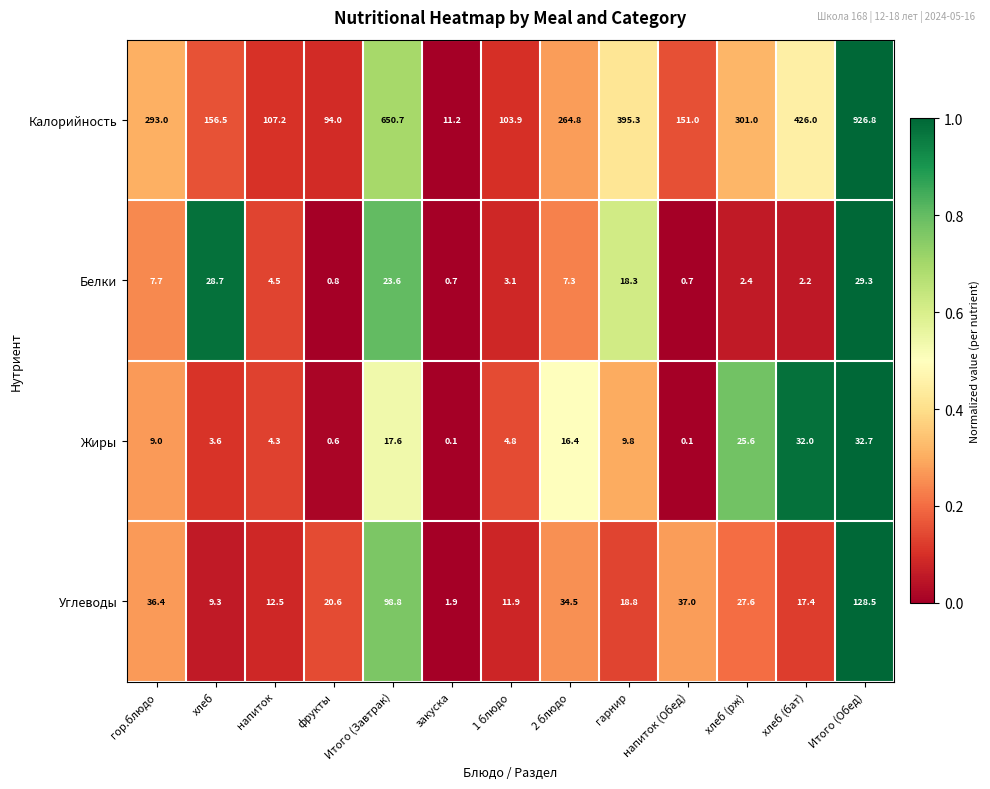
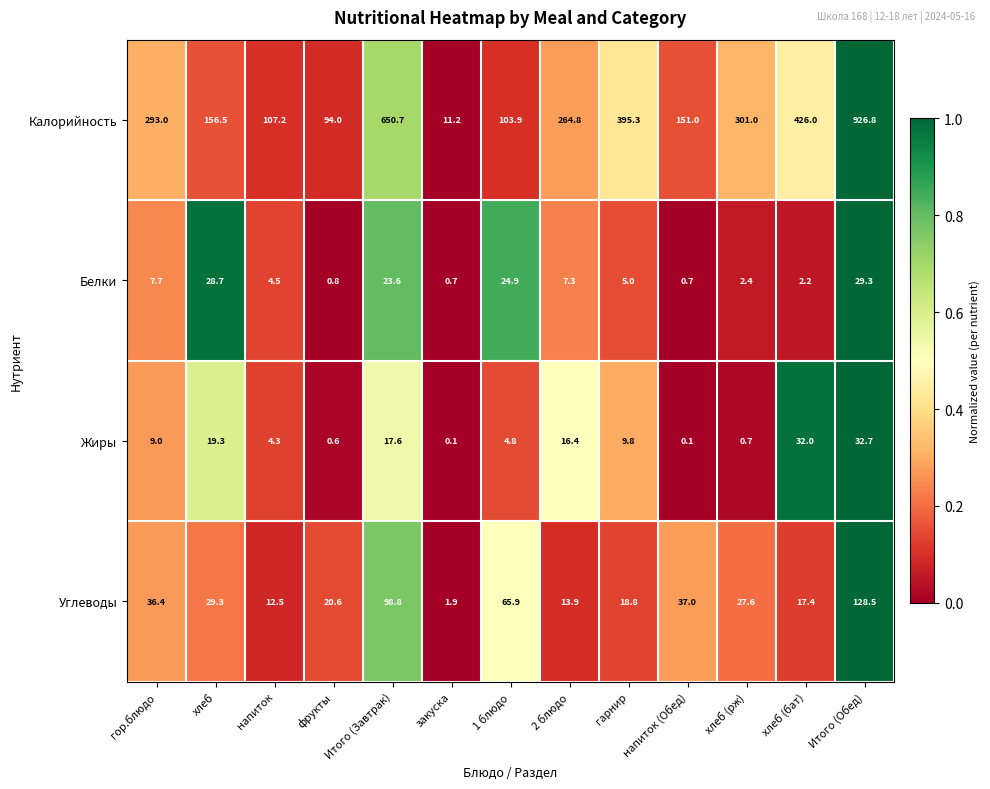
Белки, 1 блюдо: 3.1 -> 24.9
Белки, гарнир: 18.3 -> 5.0
Жиры, хлеб: 3.6 -> 19.3
Жиры, хлеб (рж): 25.6 -> 0.7
Углеводы, хлеб: 9.3 -> 29.3
Углеводы, 1 блюдо: 11.9 -> 65.9
Углеводы, 2 блюдо: 34.5 -> 13.9
